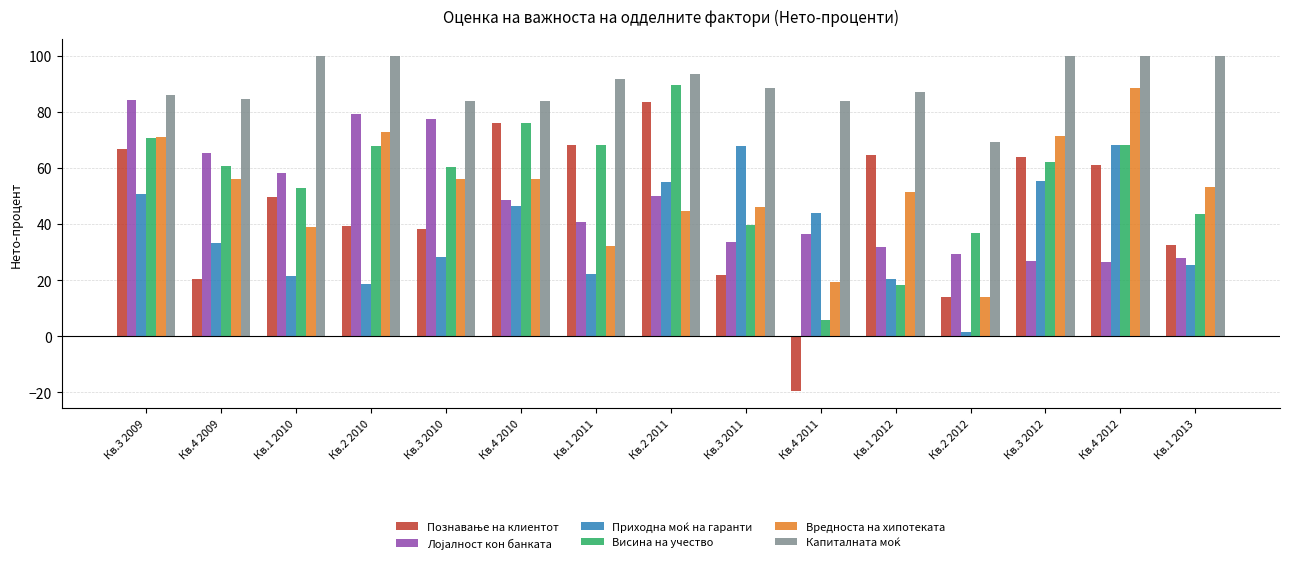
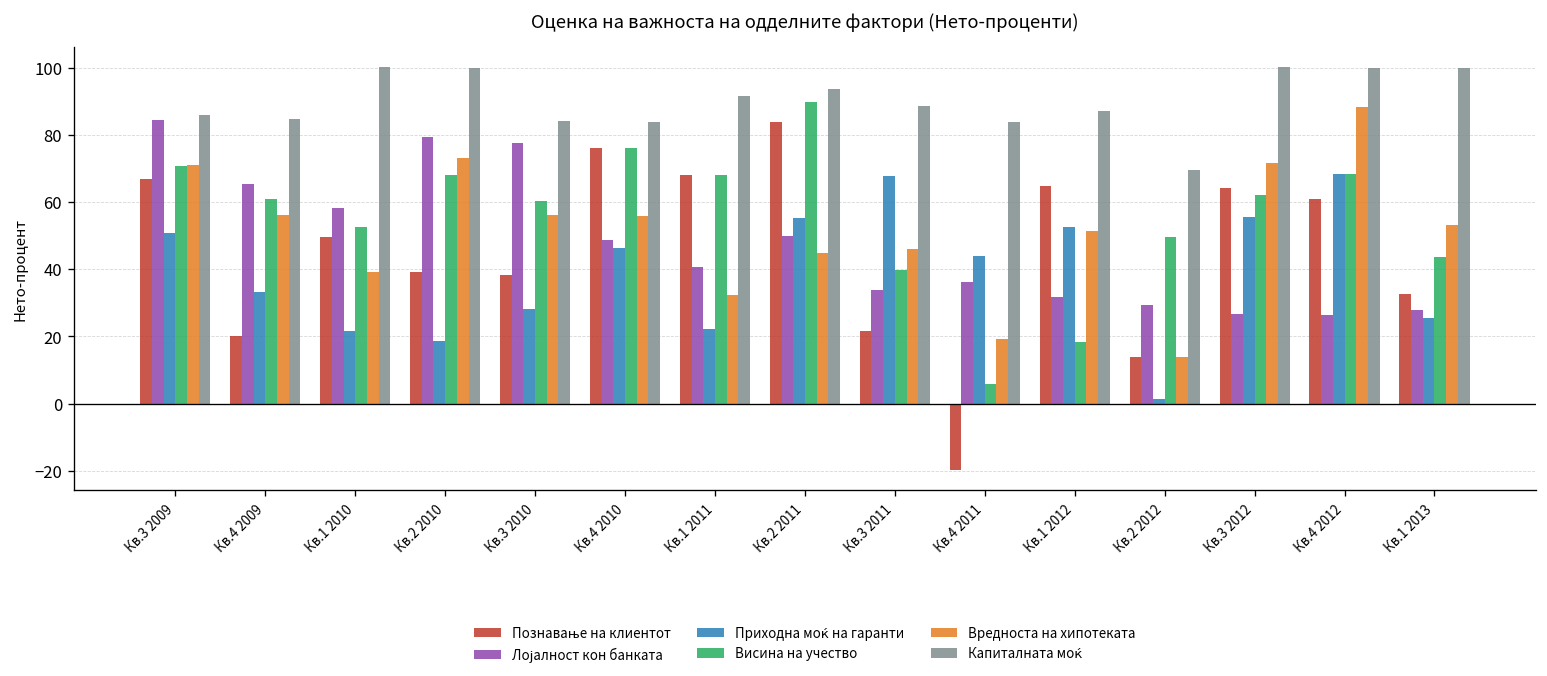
Приходна моќ на гаранти, Кв.1 2012: 20 -> 53
Висина на учество, Кв.2 2012: 37 -> 50
